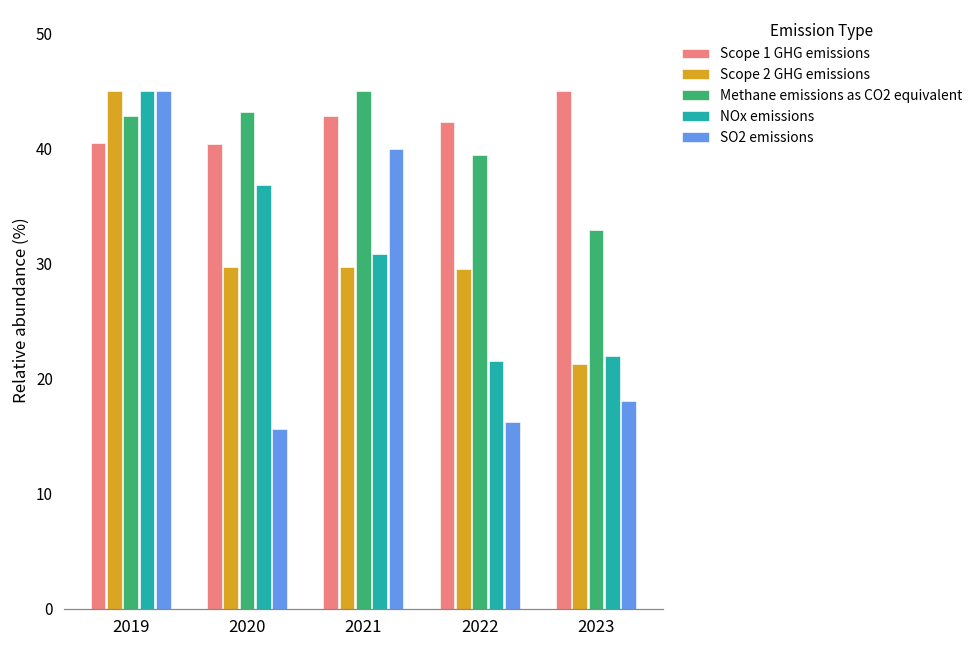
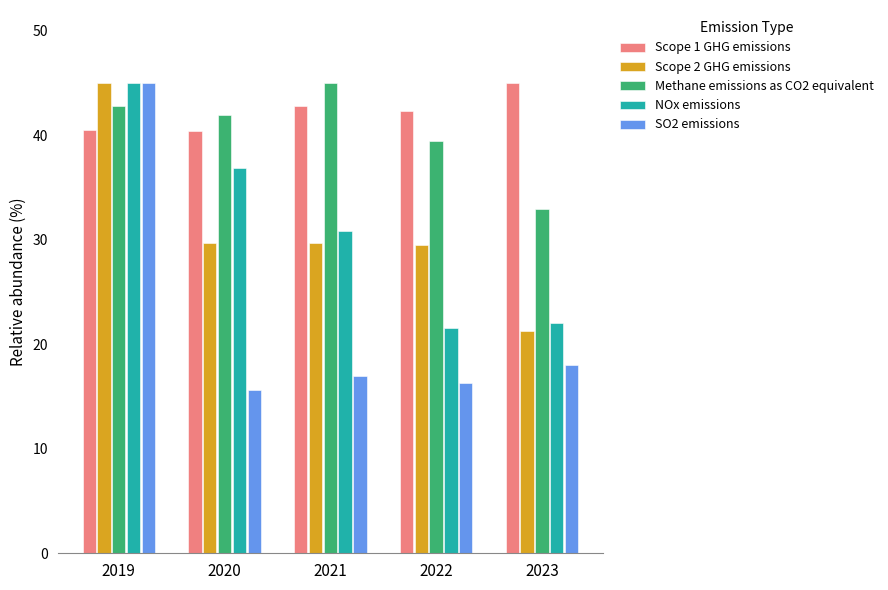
Methane emissions as CO2 equivalent, 2020: 43.2 -> 42.0
SO2 emissions, 2021: 40.0 -> 16.9
